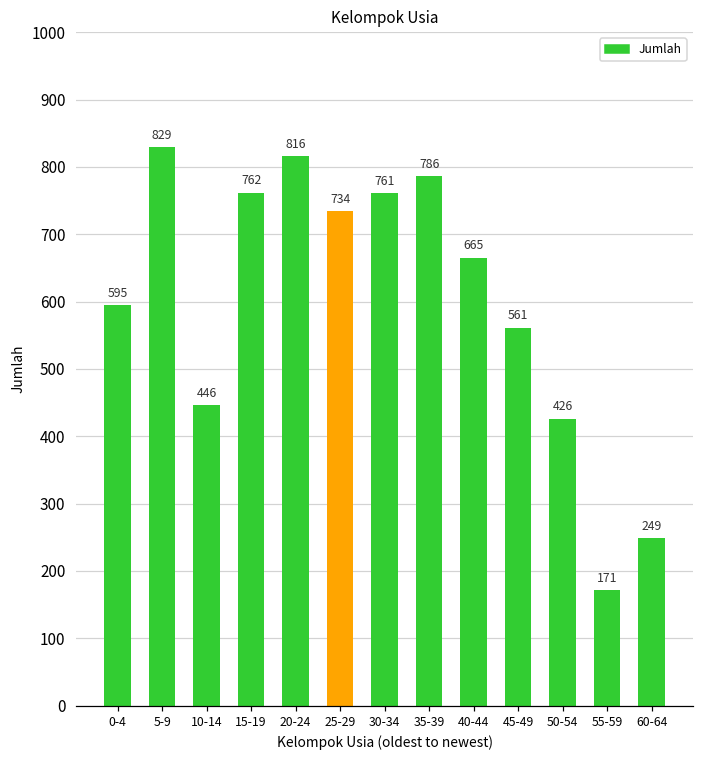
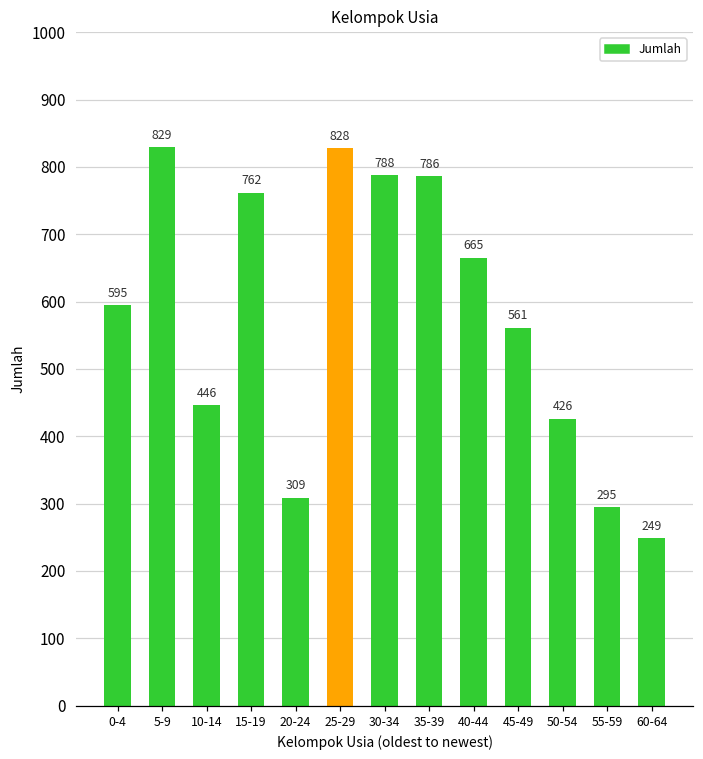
20-24: 816 -> 309
25-29: 734 -> 828
30-34: 761 -> 788
55-59: 171 -> 295
